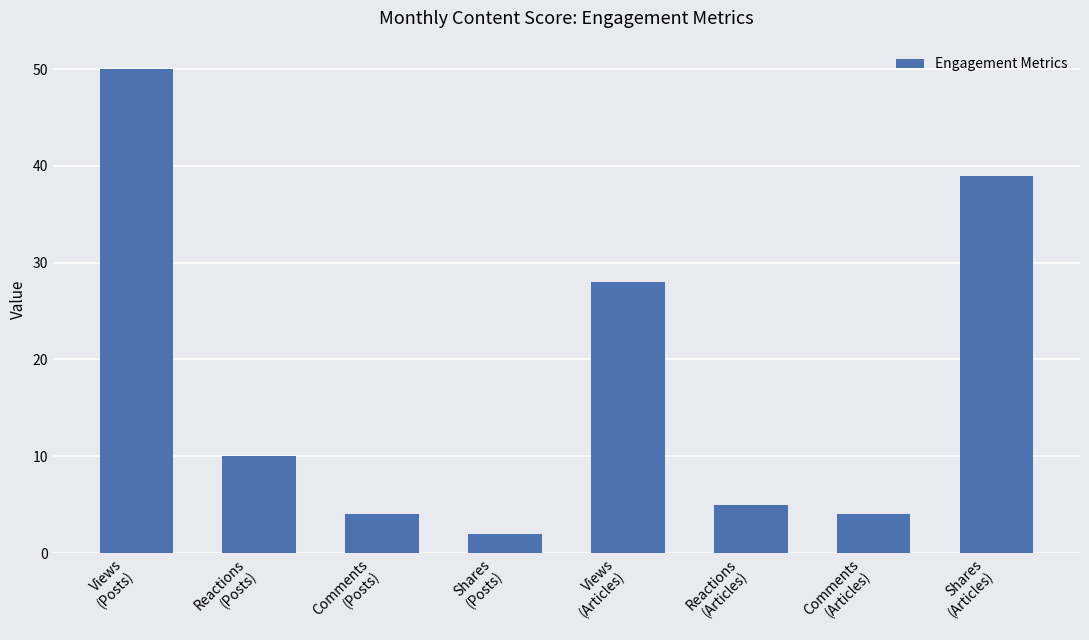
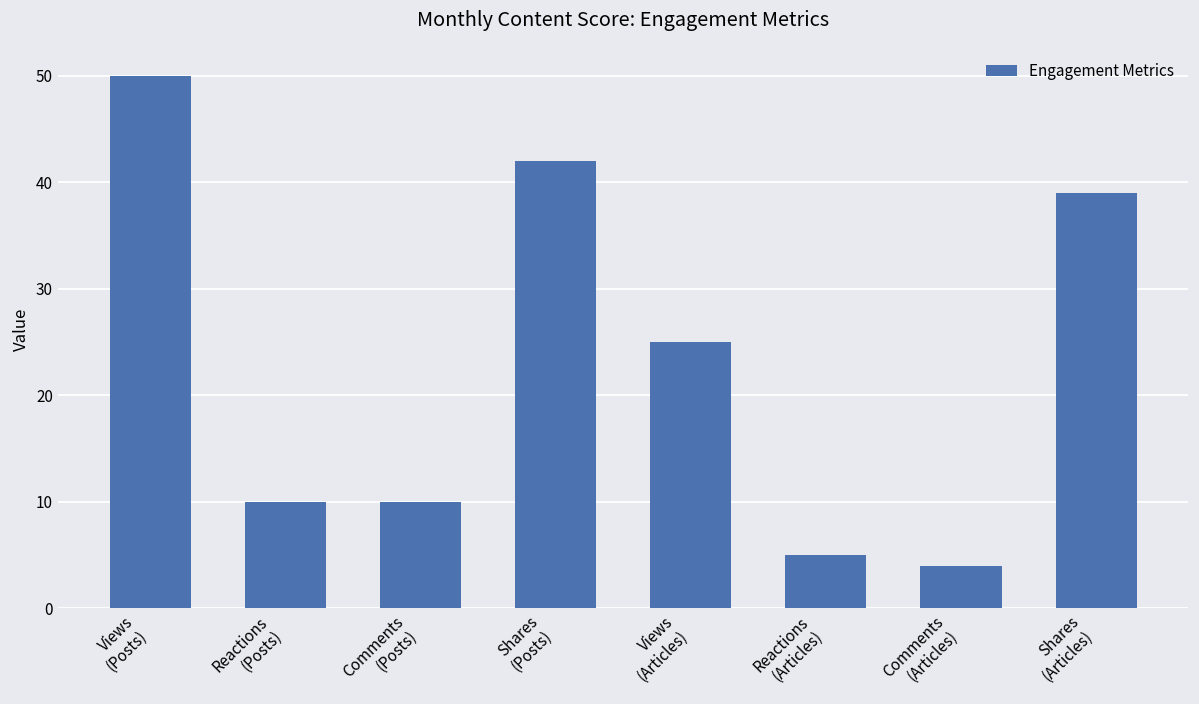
Comments (Posts): 4 -> 10
Shares (Posts): 2 -> 42
Views (Articles): 28 -> 25
